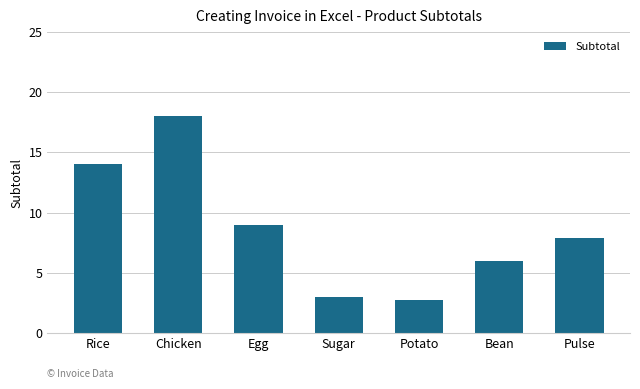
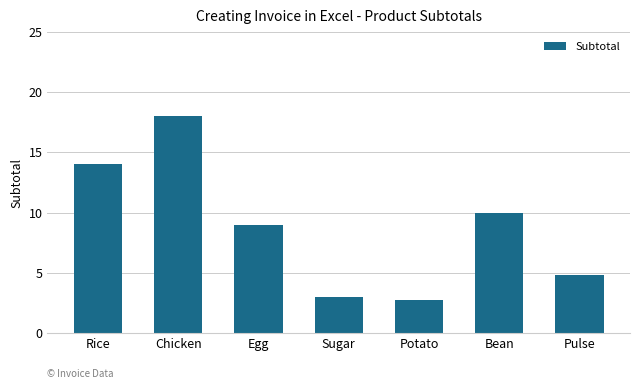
Bean: 6 -> 10
Pulse: 7.9 -> 4.8
